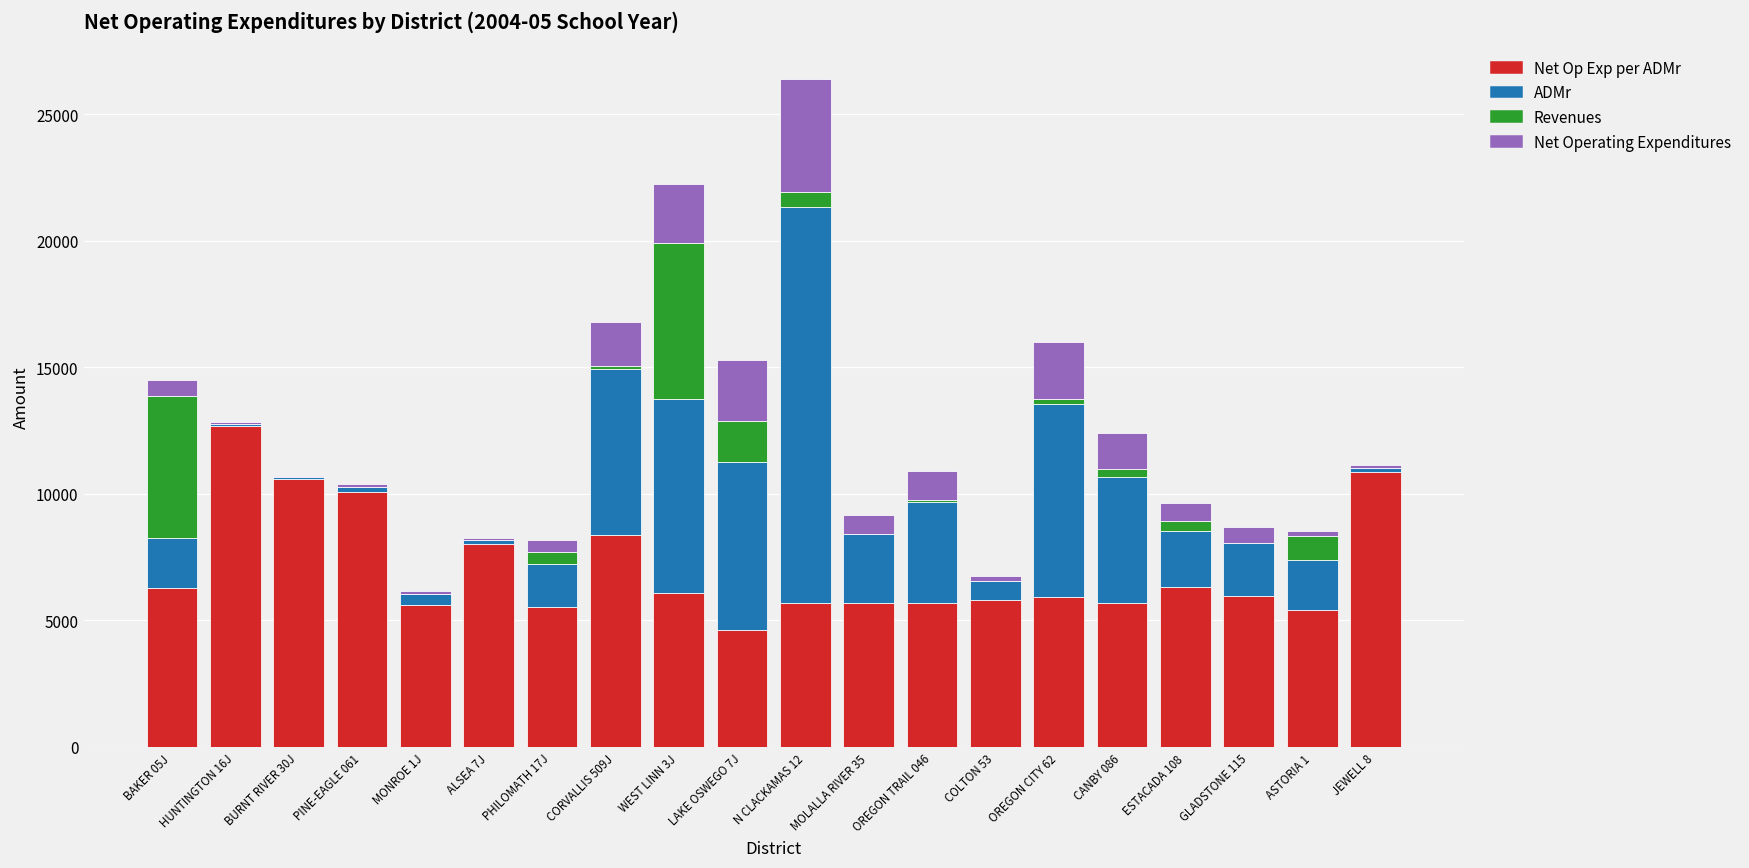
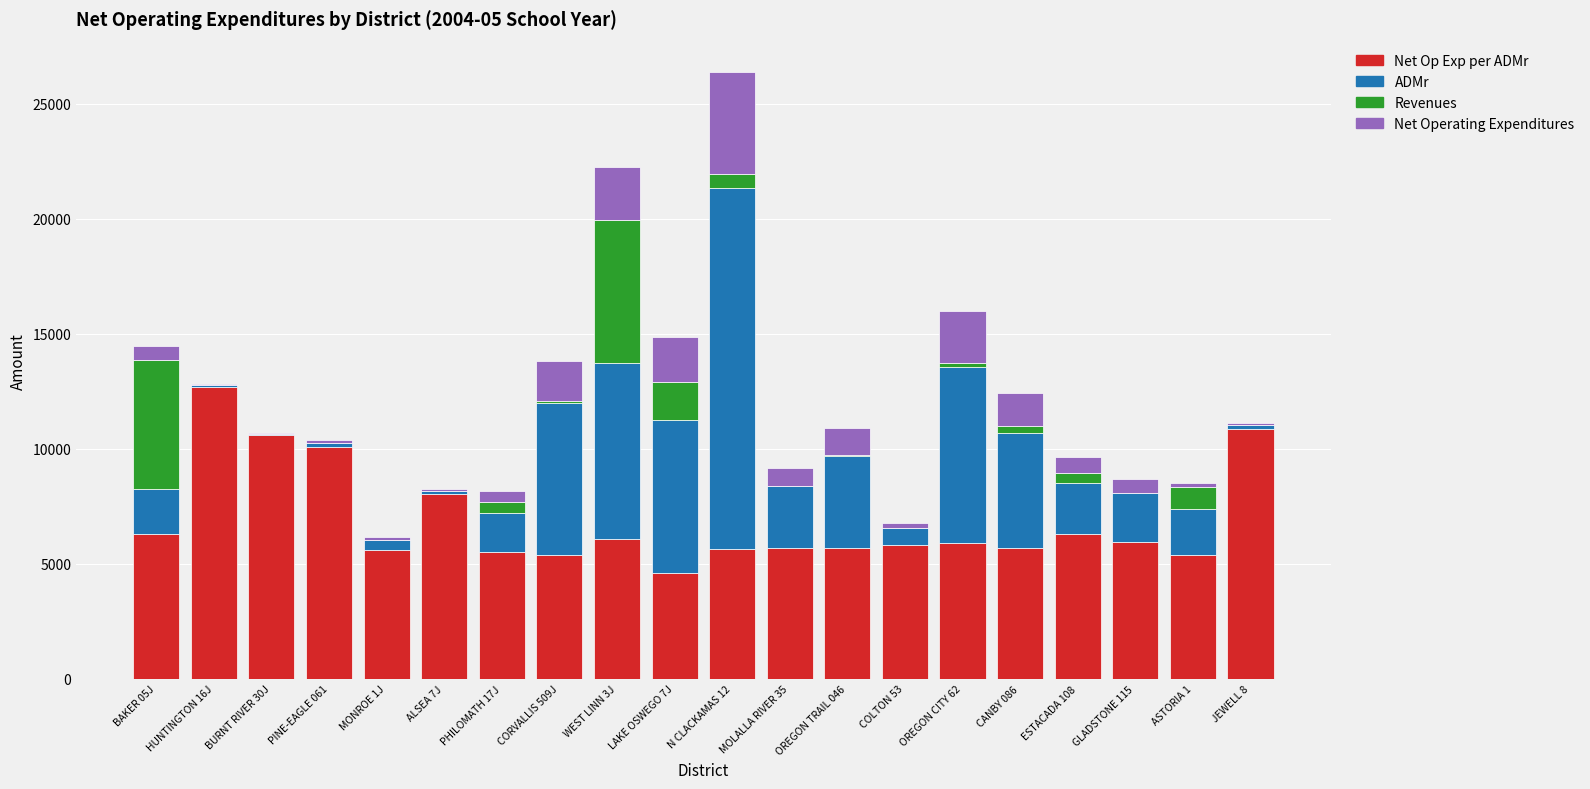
Net Op Exp per ADMr, CORVALLIS 509J: 8400 -> 5400
Net Operating Expenditures, LAKE OSWEGO 7J: 2400 -> 2000
